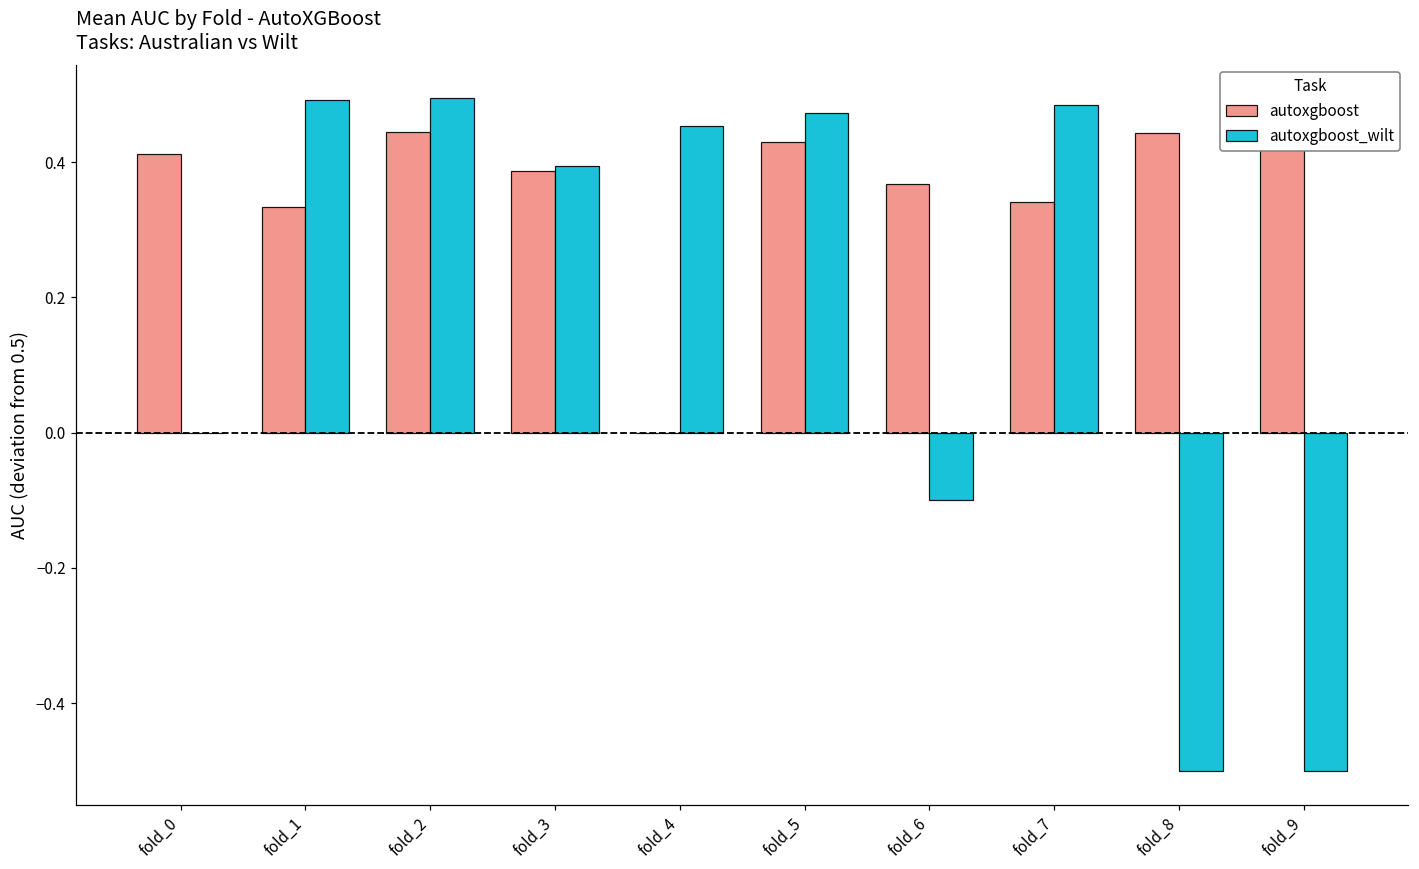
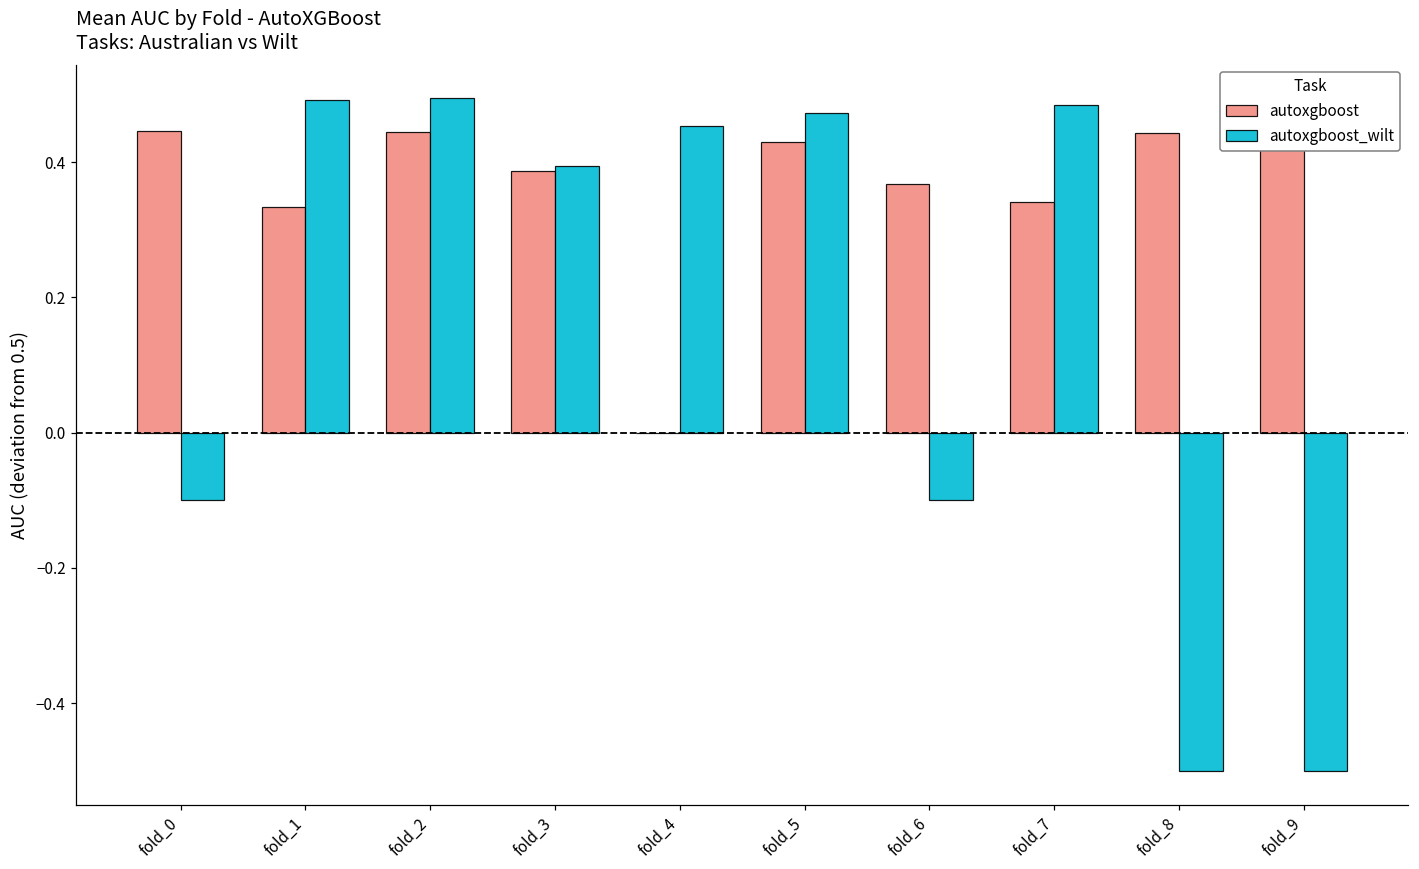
autoxgboost, fold_0: 0.41 -> 0.45
autoxgboost_wilt, fold_0: 0.00 -> -0.10
